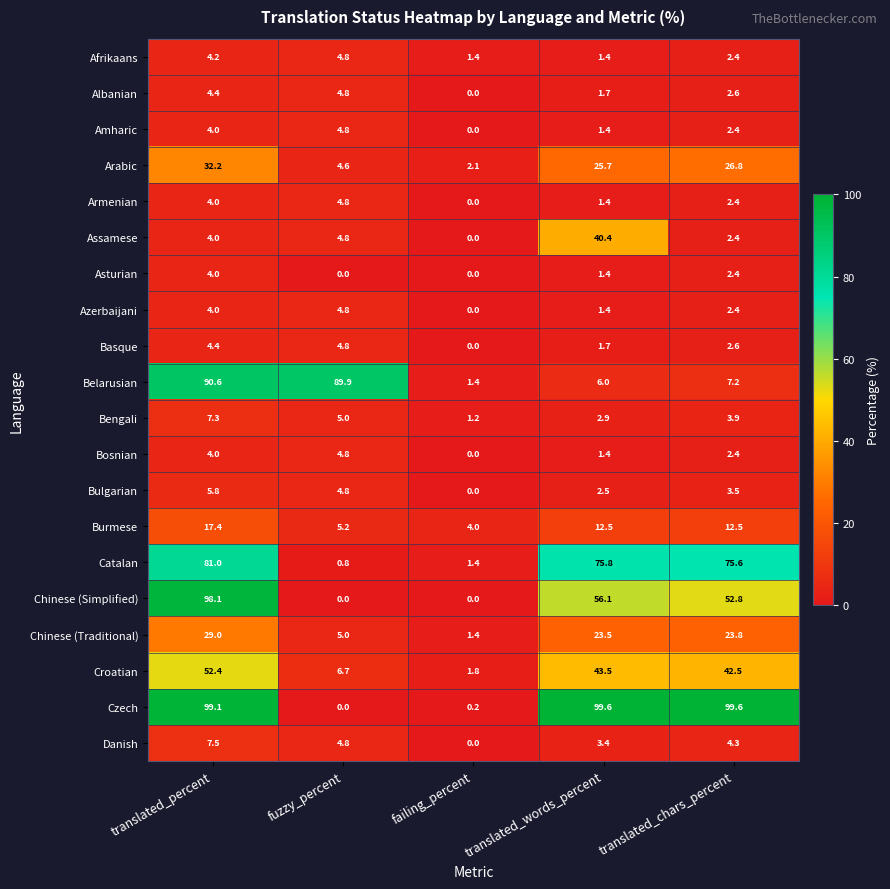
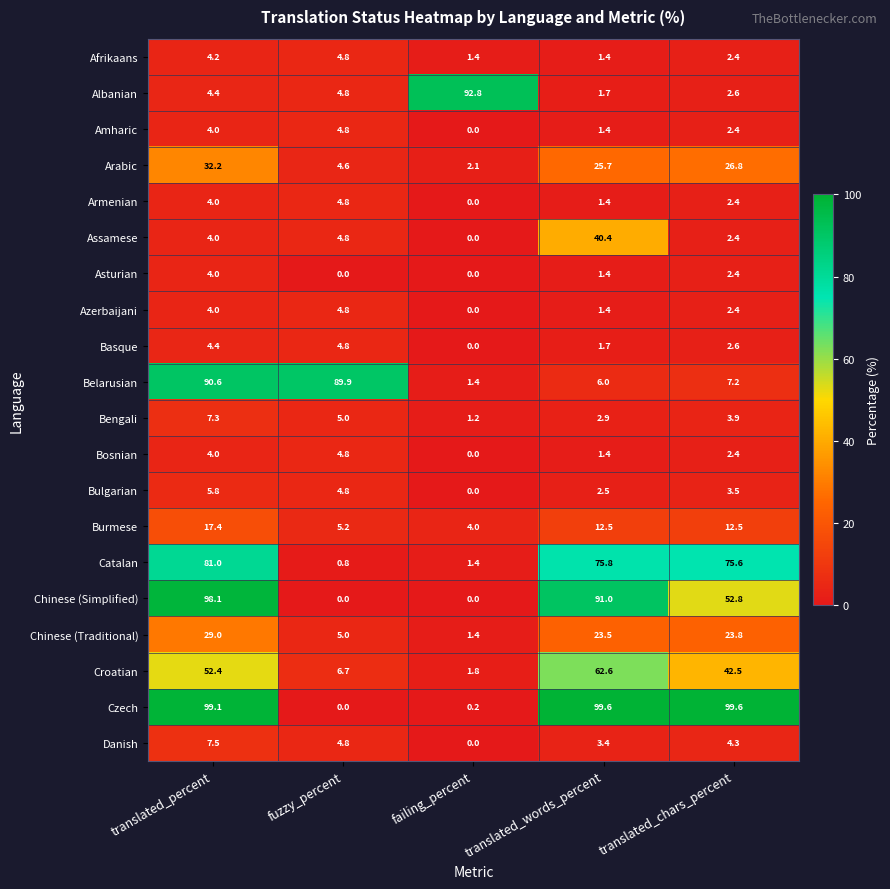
Albanian, failing_percent: 0.0 -> 92.8
Chinese (Simplified), translated_words_percent: 56.1 -> 91.0
Croatian, translated_words_percent: 43.5 -> 62.6
